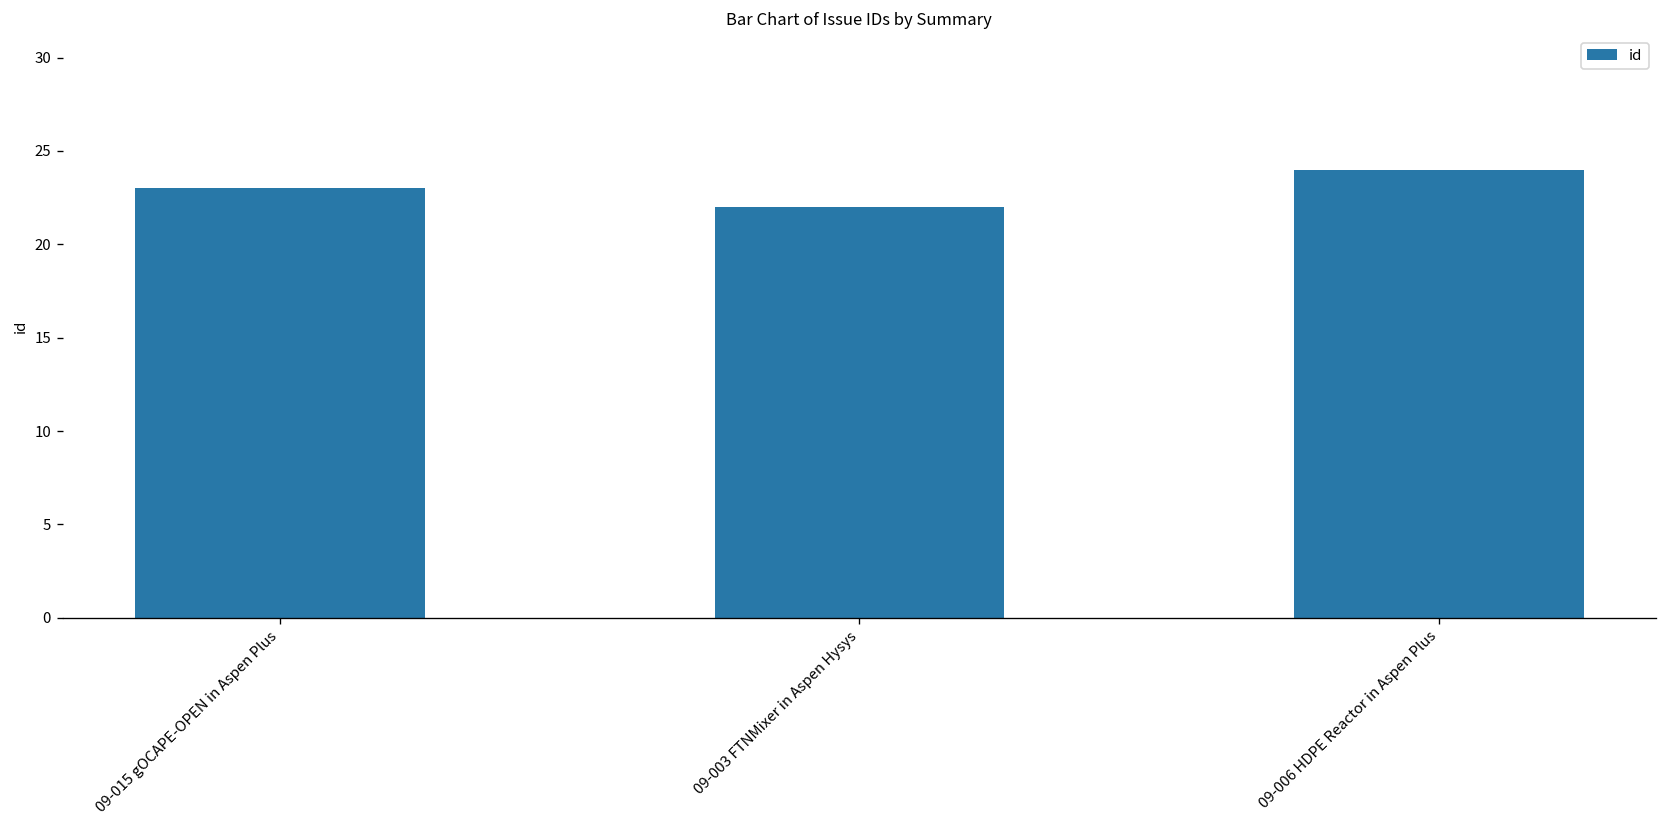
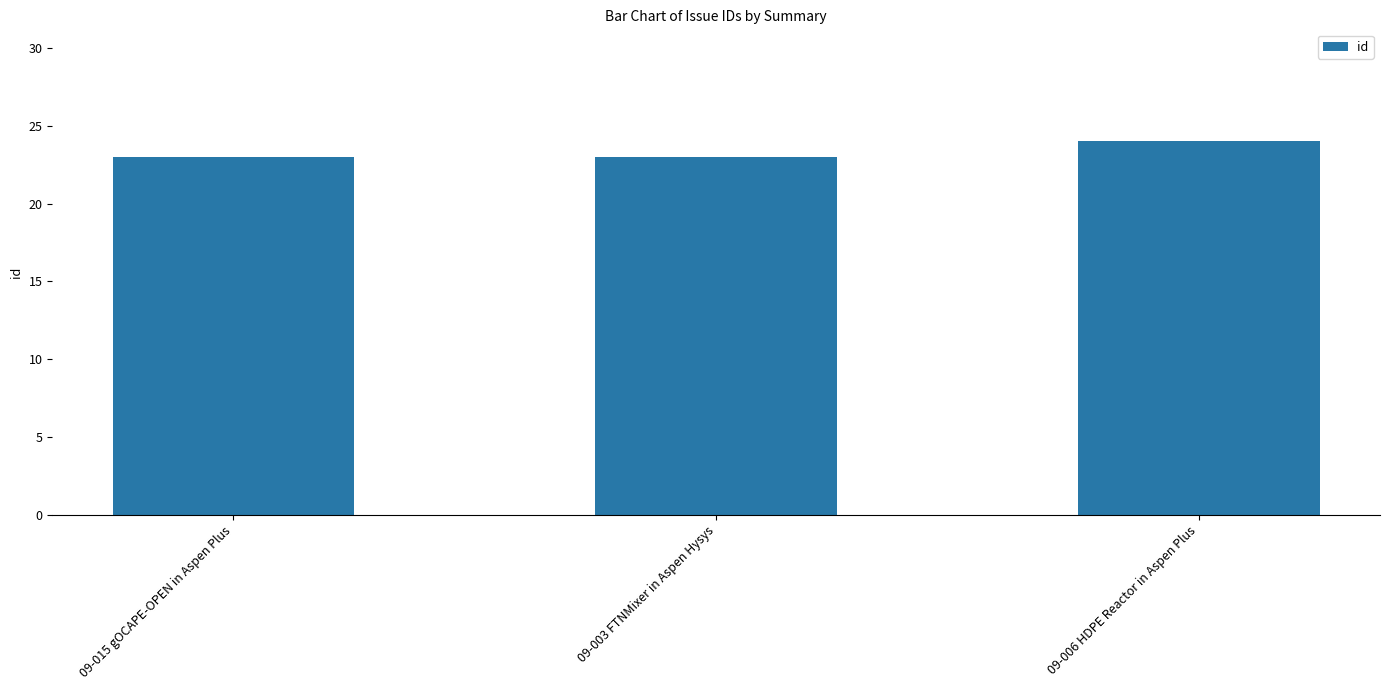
09-003 FTNMixer in Aspen Hysys: 22 -> 23
